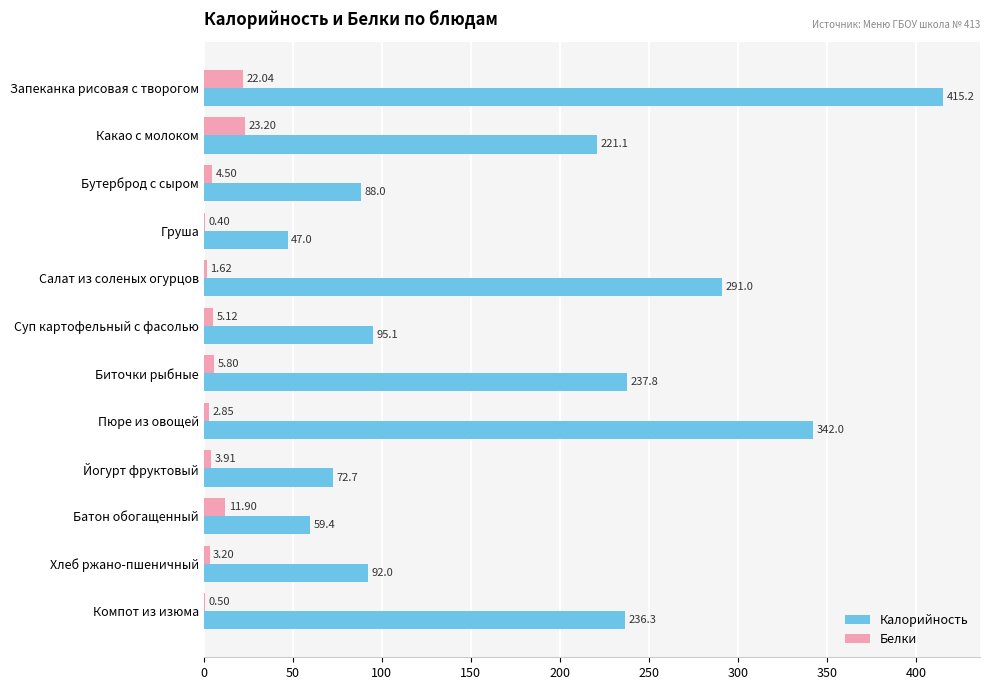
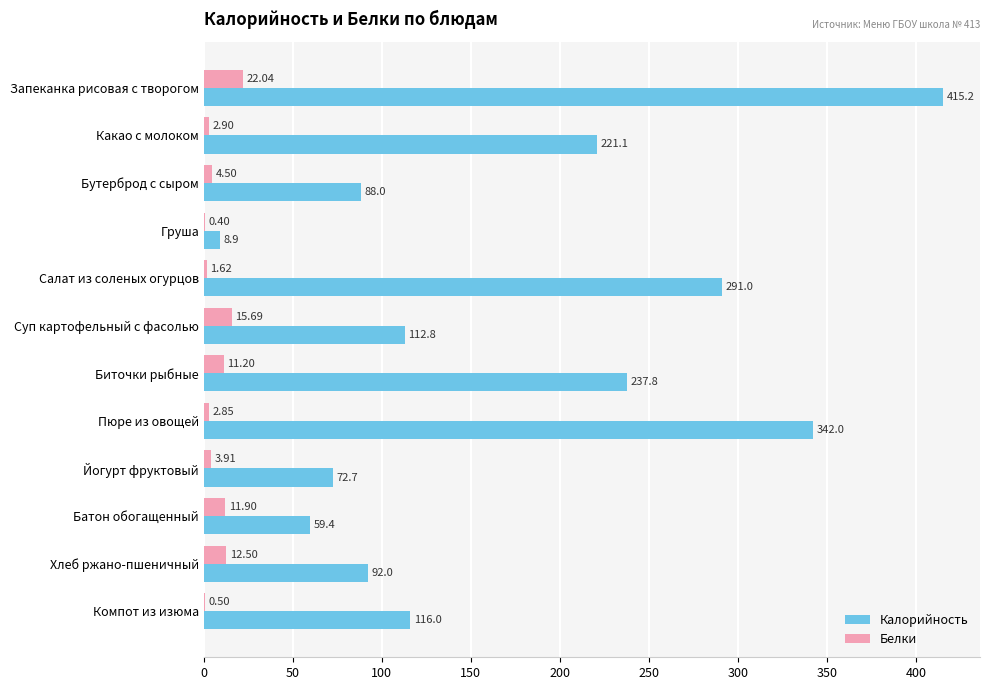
Белки, Какао с молоком: 23.20 -> 2.90
Калорийность, Груша: 47.0 -> 8.9
Белки, Суп картофельный с фасолью: 5.12 -> 15.69
Калорийность, Суп картофельный с фасолью: 95.1 -> 112.8
Белки, Биточки рыбные: 5.80 -> 11.20
Белки, Хлеб ржано-пшеничный: 3.20 -> 12.50
Калорийность, Компот из изюма: 236.3 -> 116.0
